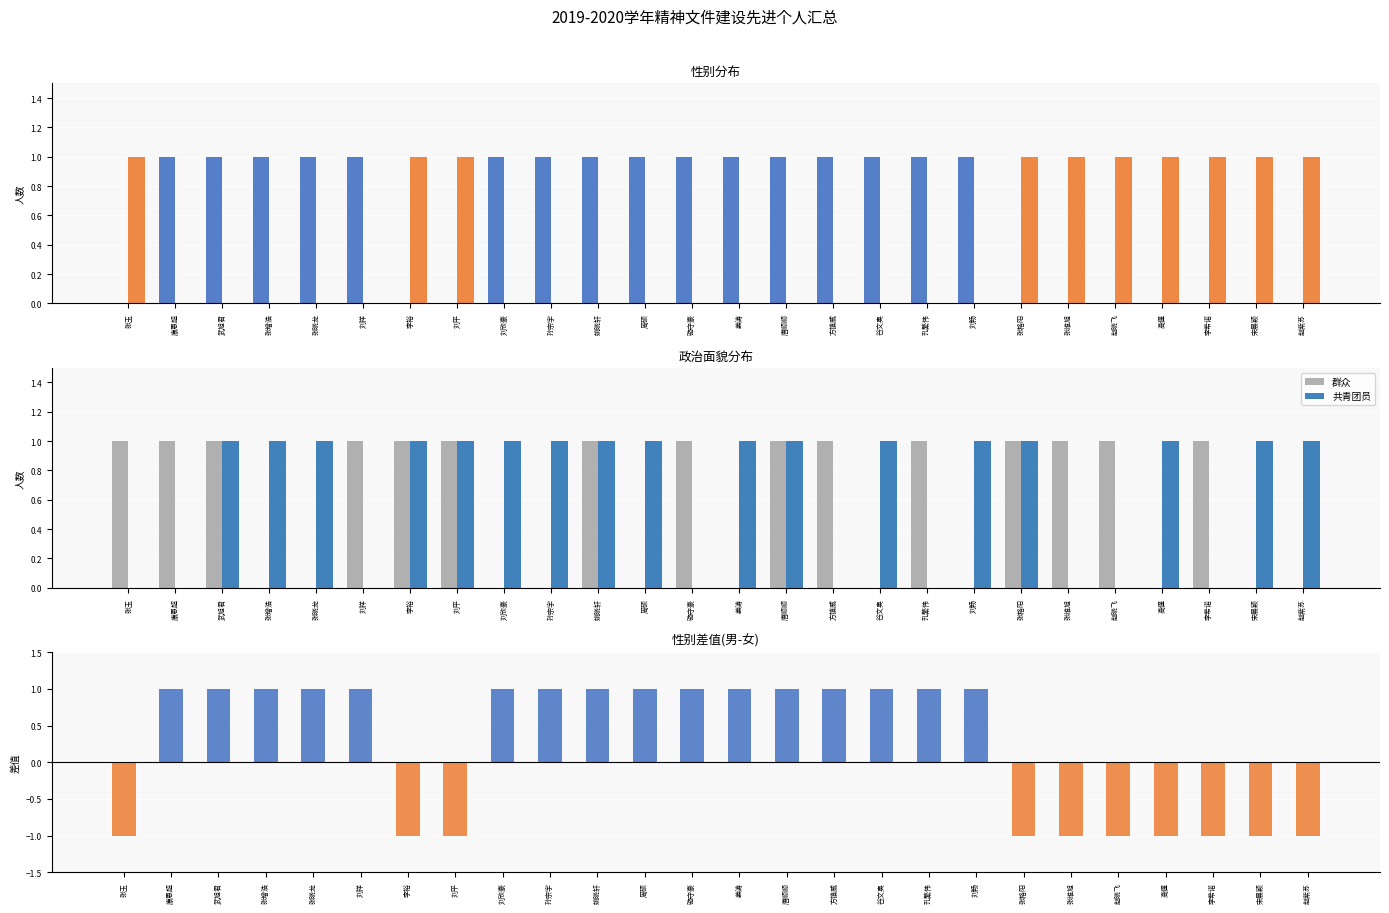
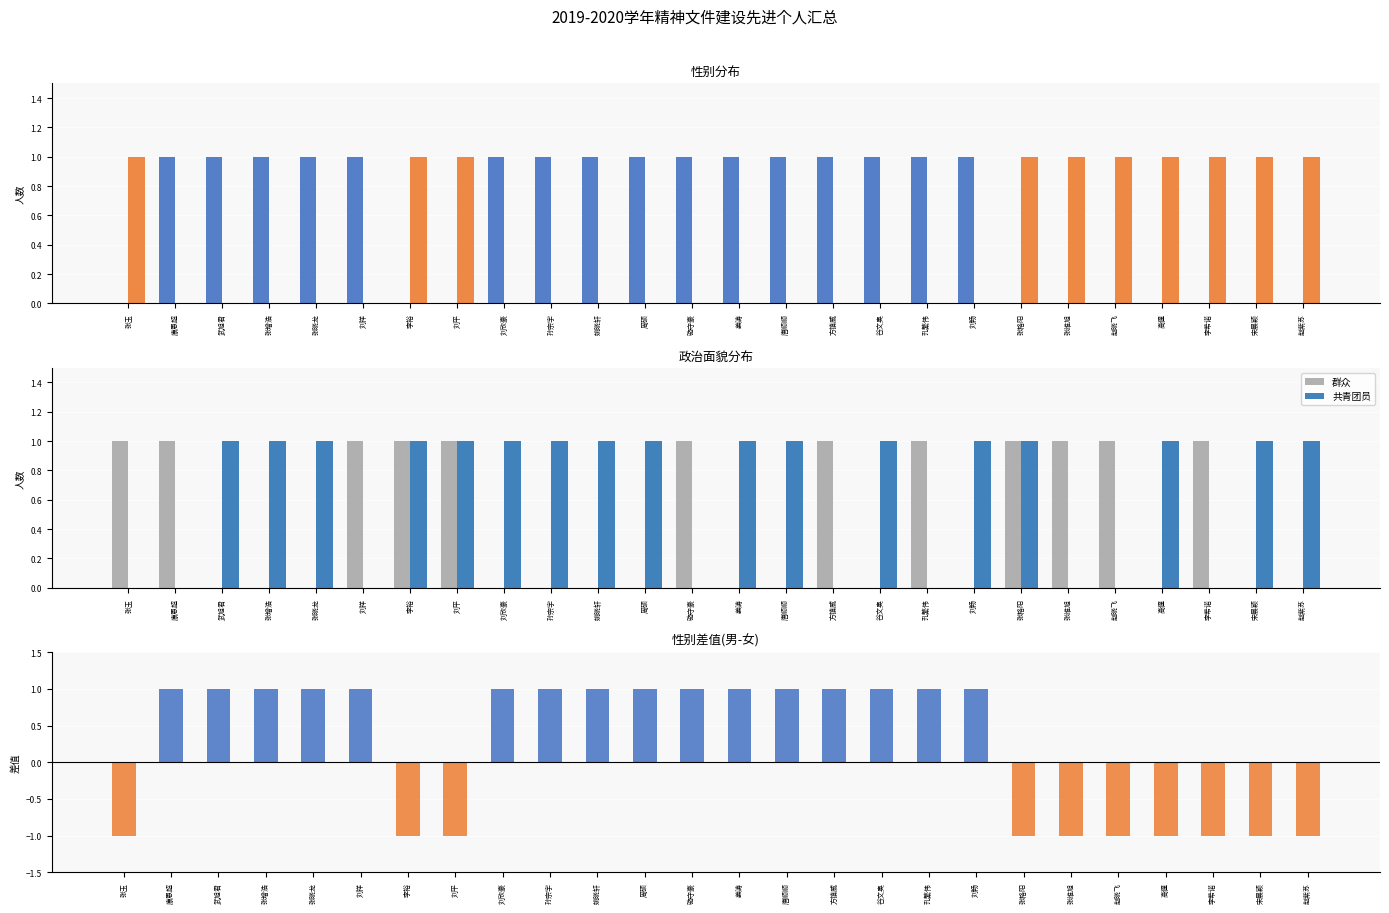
政治面貌分布, 群众, 武旭君: 1 -> 0
政治面貌分布, 群众, 姚晓轩: 1 -> 0
政治面貌分布, 群众, 唐顺顺: 1 -> 0
